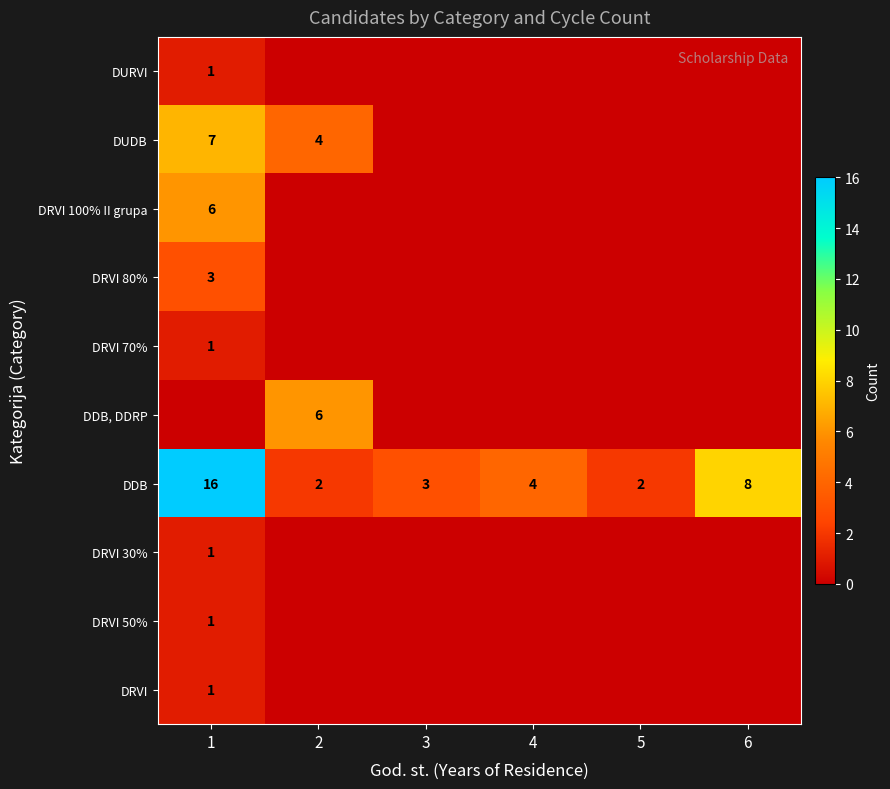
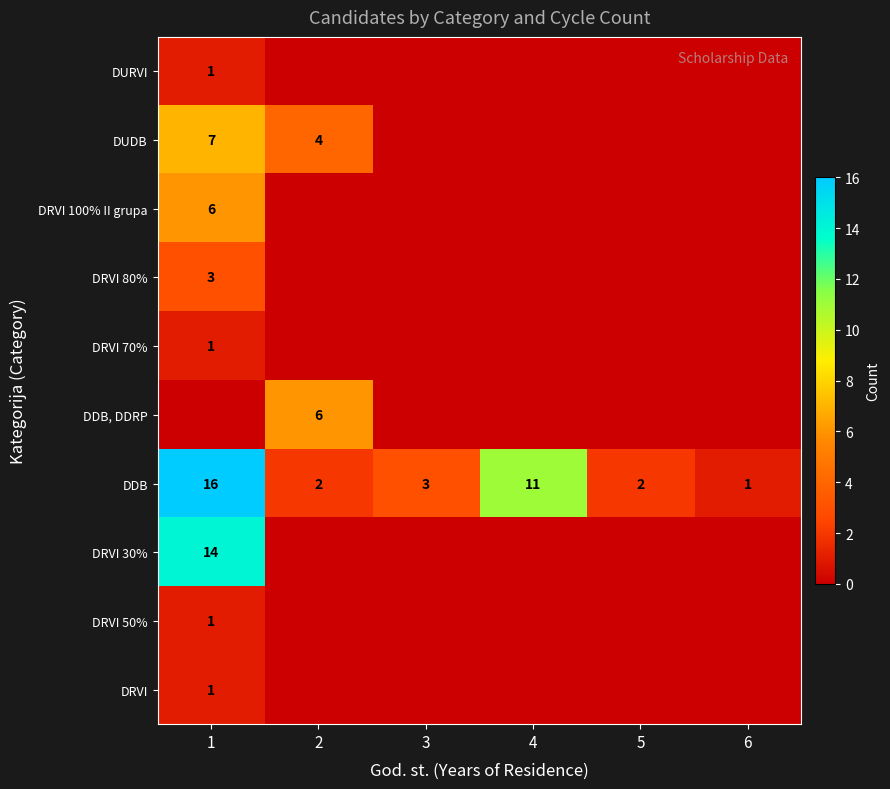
DDB, 4: 4 -> 11
DDB, 6: 8 -> 1
DRVI 30%, 1: 1 -> 14
